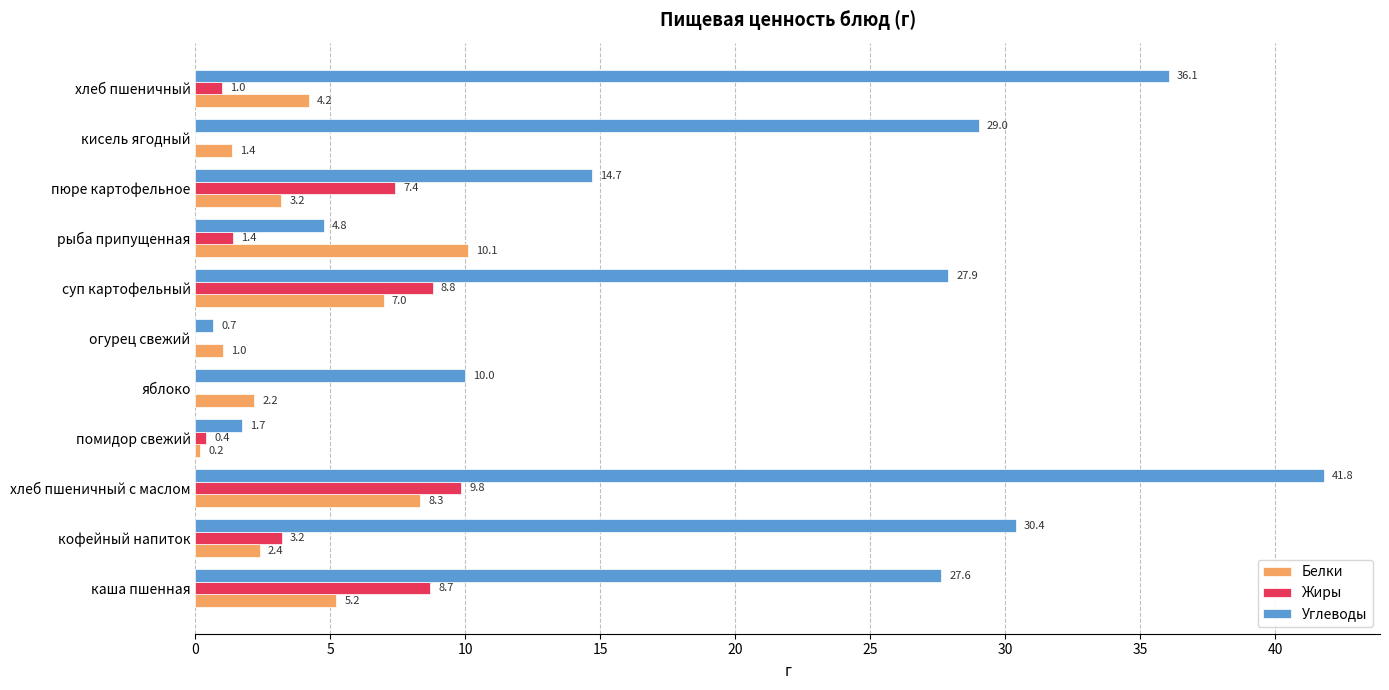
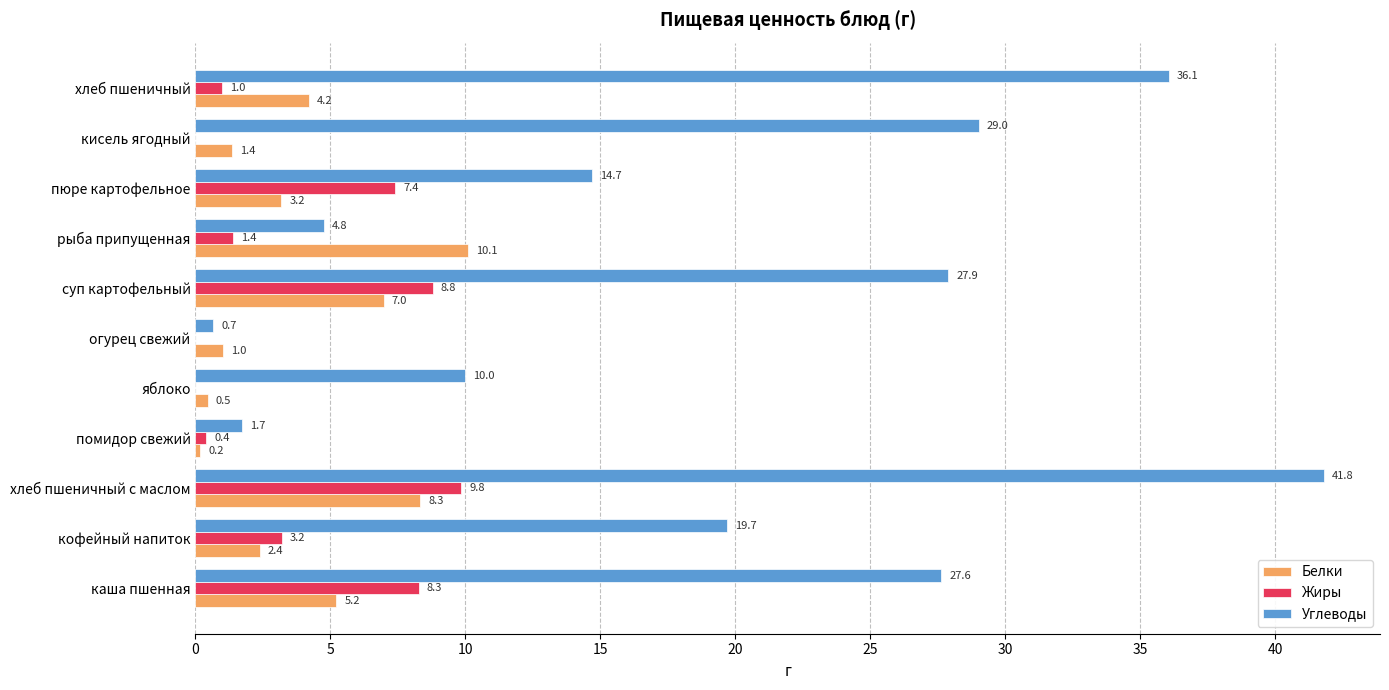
Белки, яблоко: 2.2 -> 0.5
Углеводы, кофейный напиток: 30.4 -> 19.7
Жиры, каша пшенная: 8.7 -> 8.3
